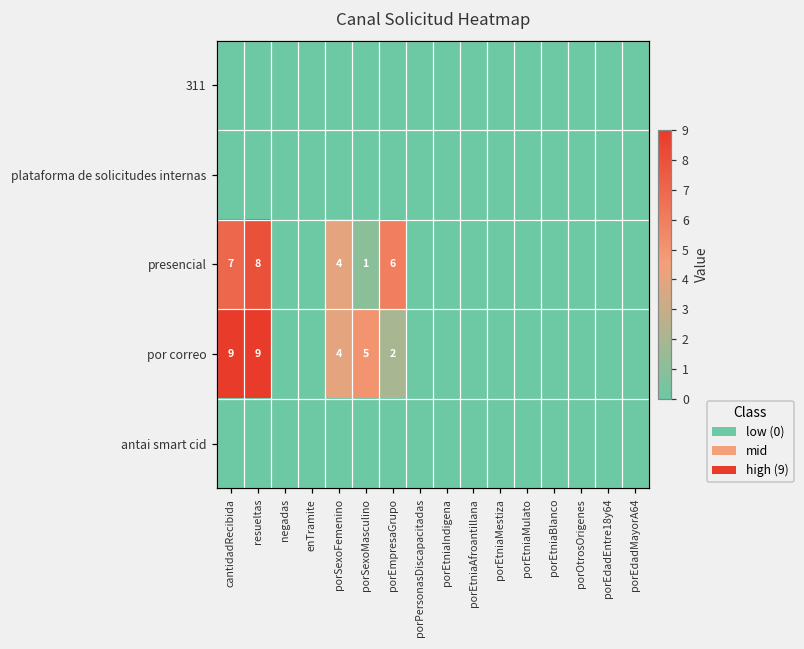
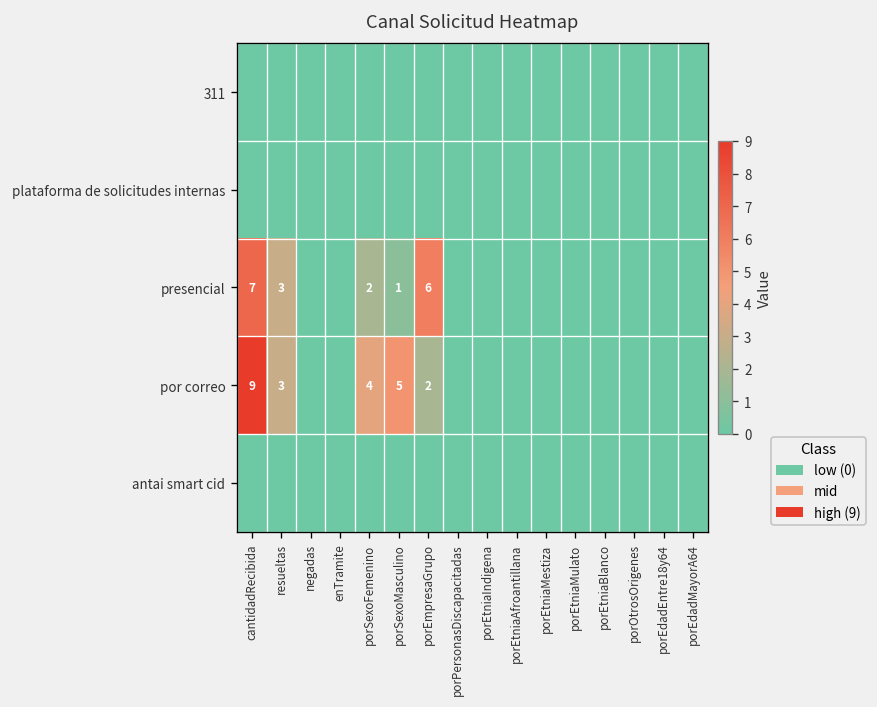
presencial, resueltas: 8 -> 3
presencial, porSexoFemenino: 4 -> 2
por correo, resueltas: 9 -> 3
